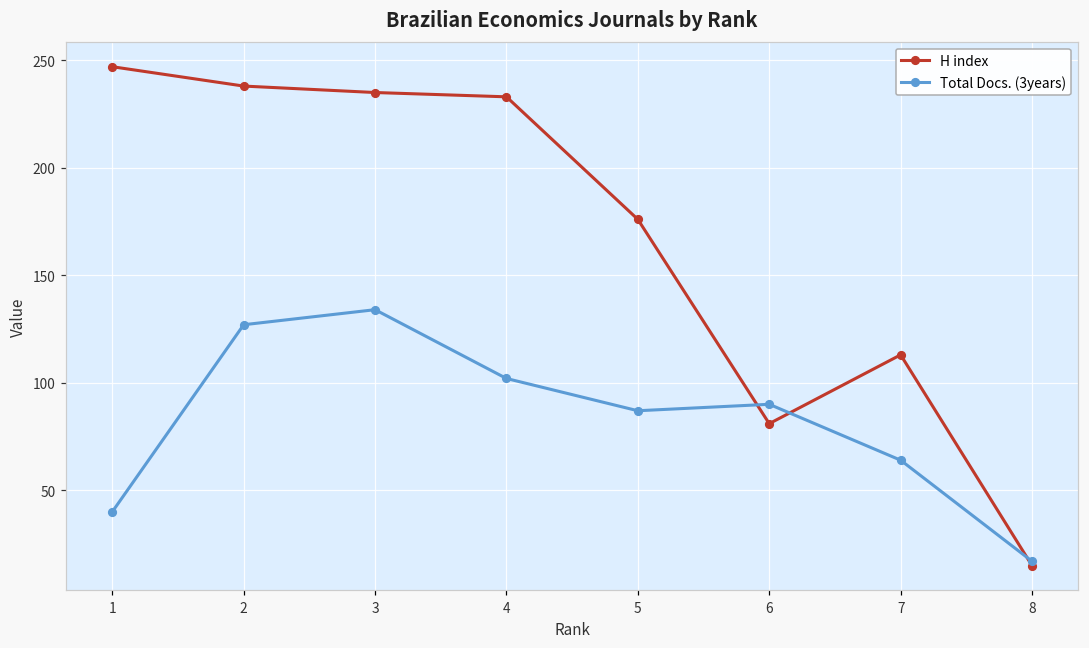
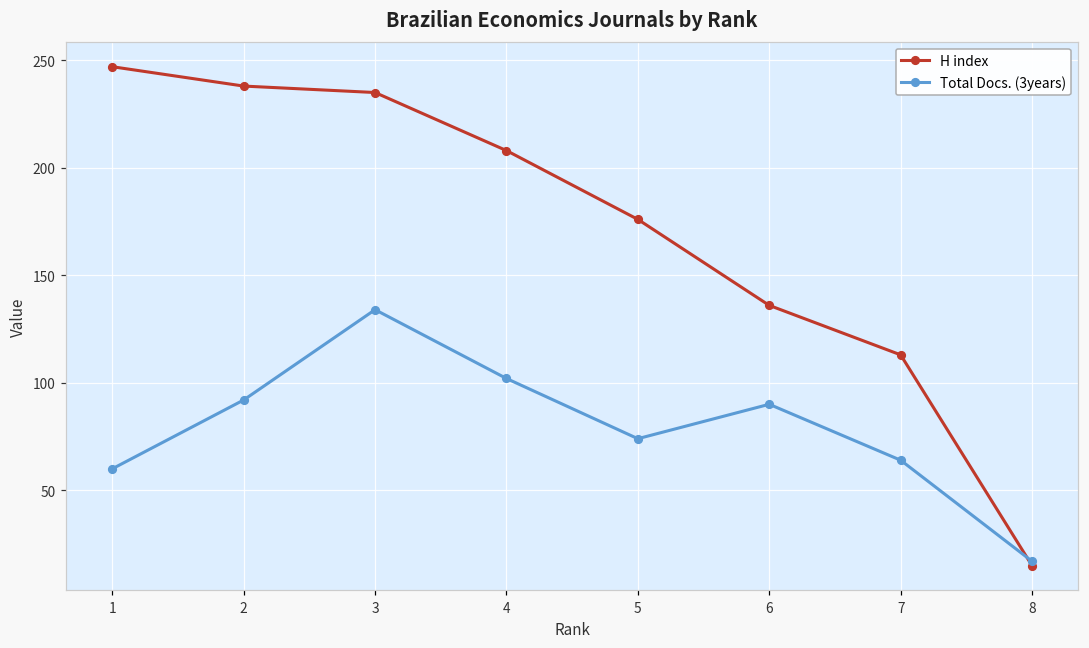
Total Docs. (3years), 1: 40 -> 60
Total Docs. (3years), 2: 127 -> 92
H index, 4: 233 -> 208
Total Docs. (3years), 5: 87 -> 74
H index, 6: 81 -> 136
